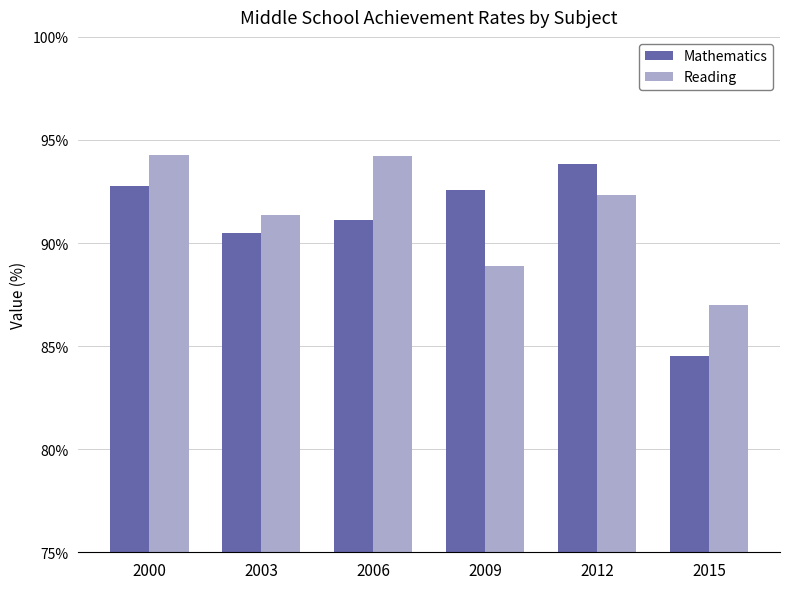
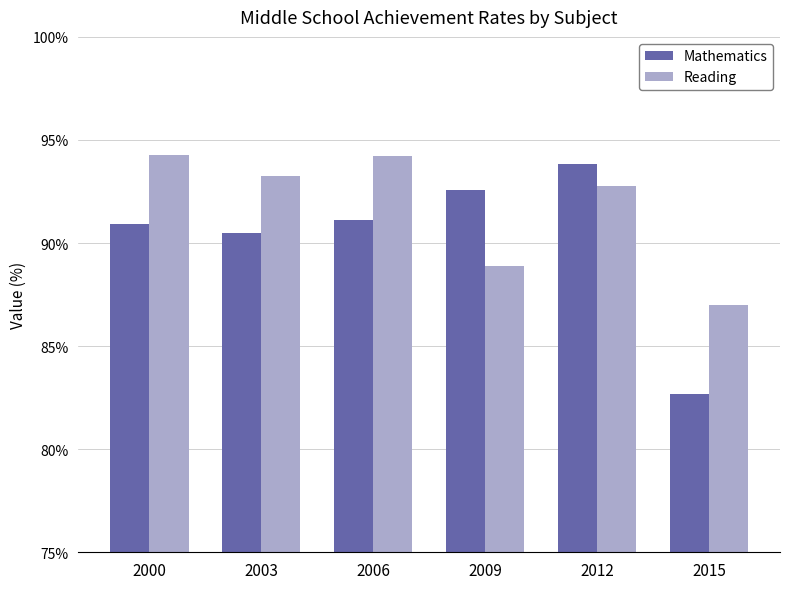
Mathematics, 2000: 92.8% -> 90.9%
Reading, 2003: 91.4% -> 93.2%
Reading, 2012: 92.4% -> 92.8%
Mathematics, 2015: 84.5% -> 82.7%
